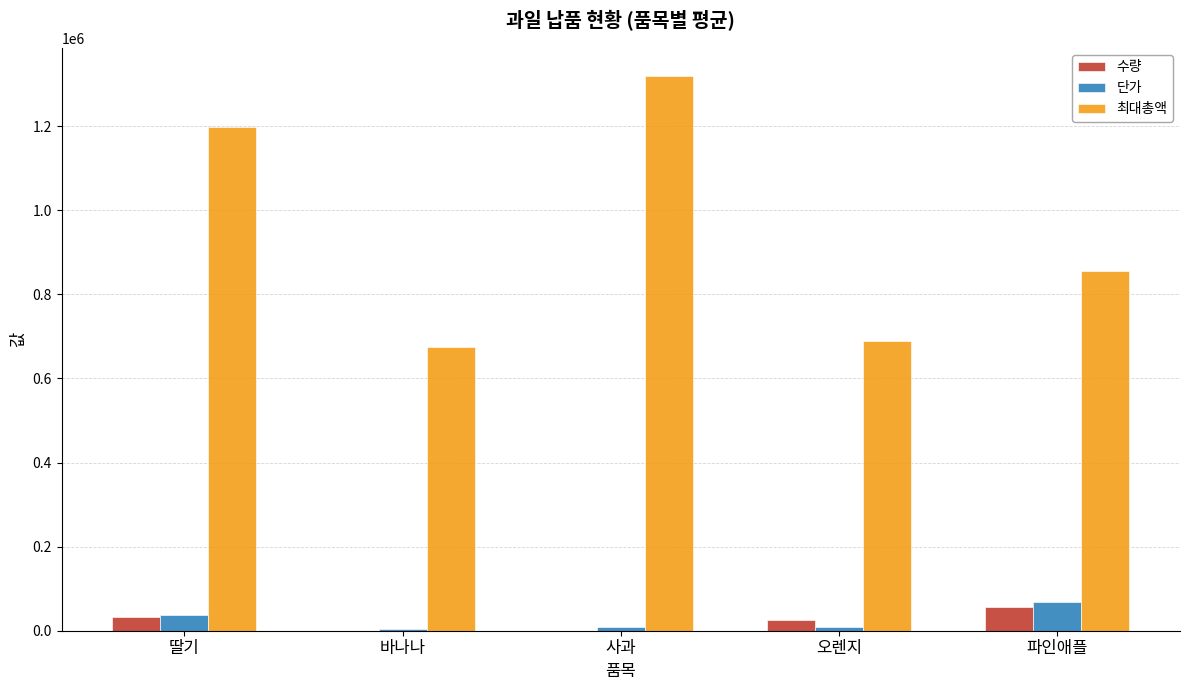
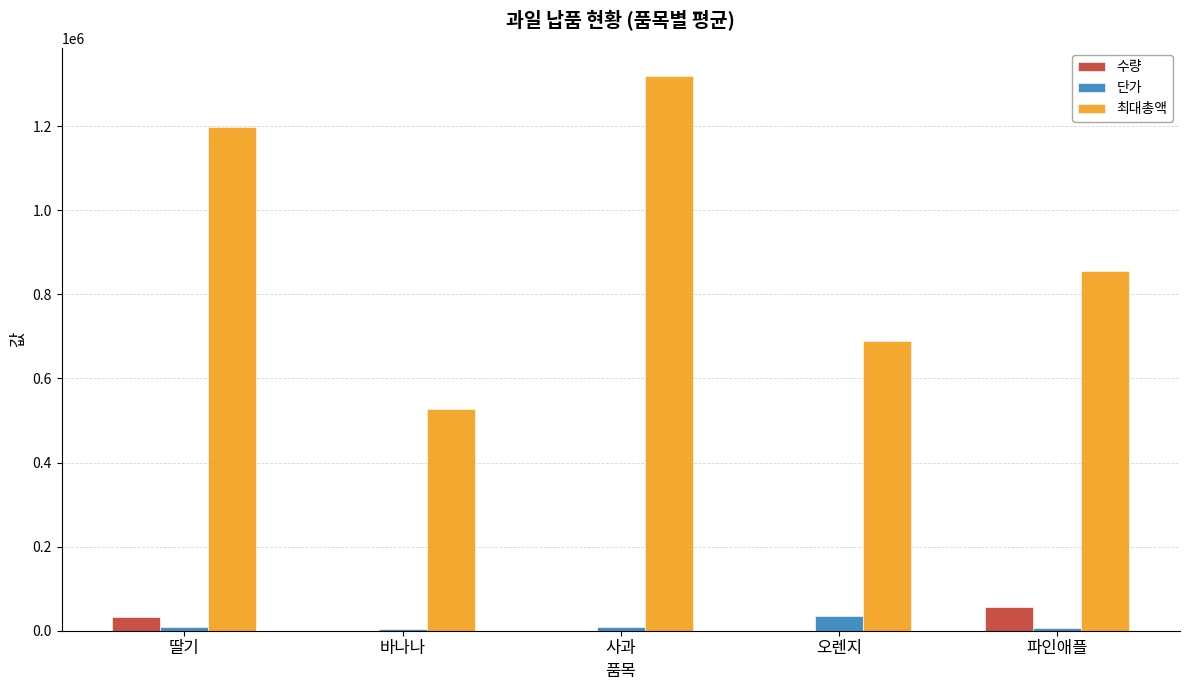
단가, 딸기: 40000 -> 10000
최대총액, 바나나: 680000 -> 530000
수량, 오렌지: 30000 -> 0
단가, 오렌지: 10000 -> 30000
단가, 파인애플: 70000 -> 10000
